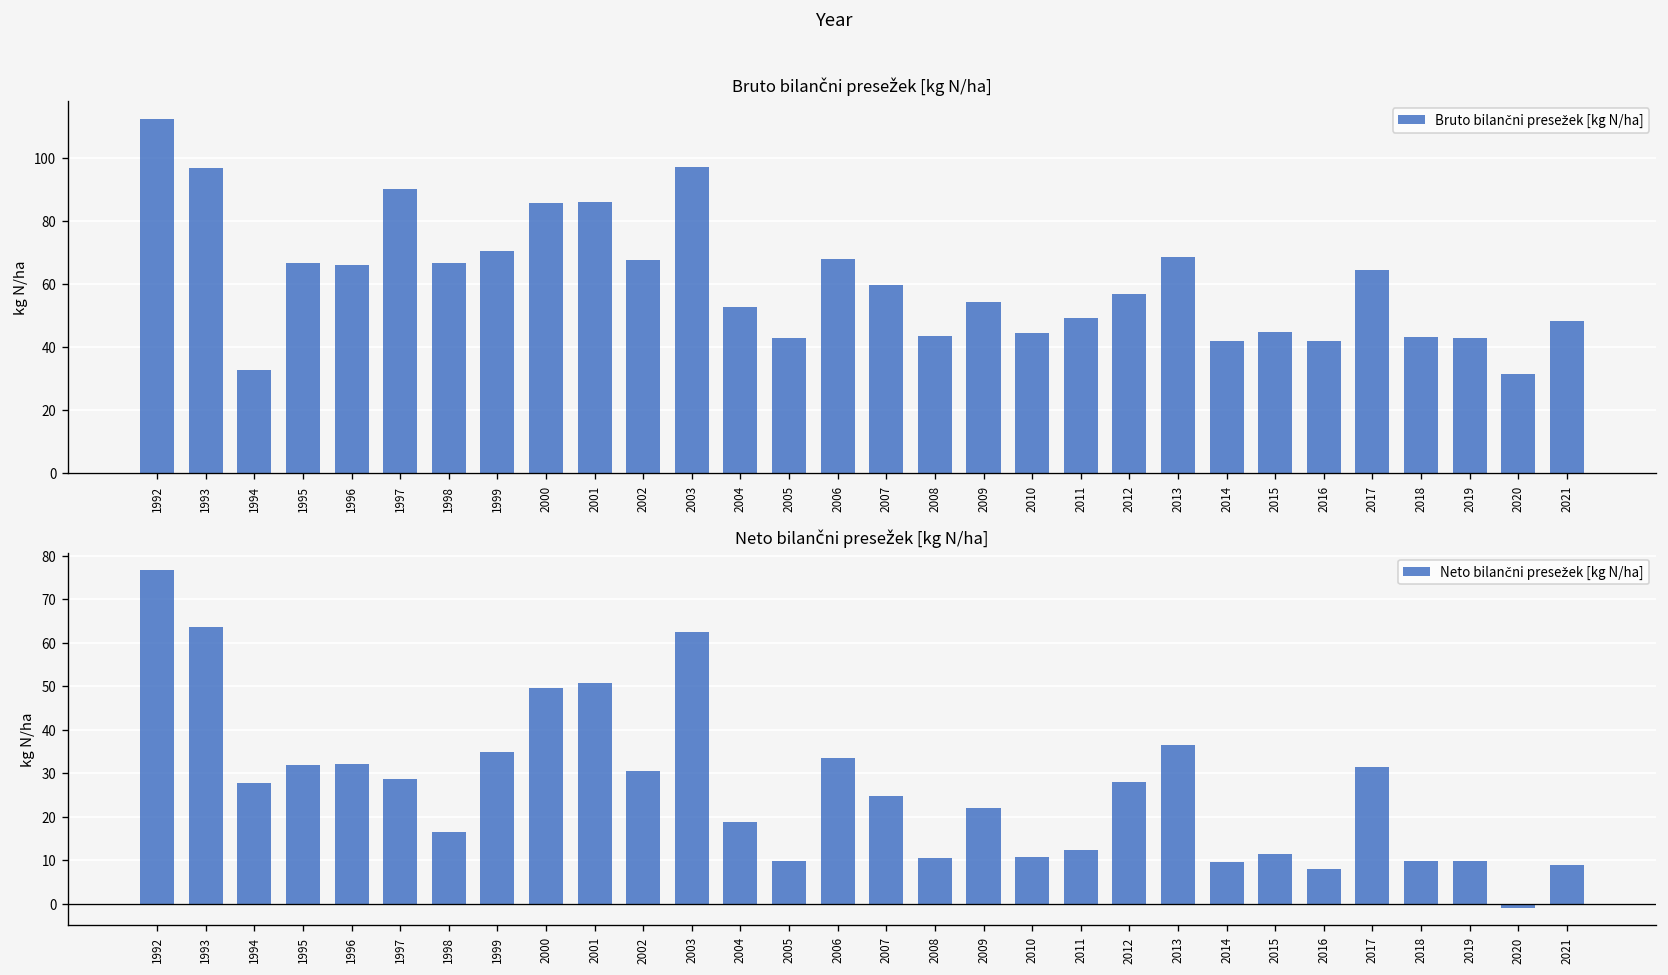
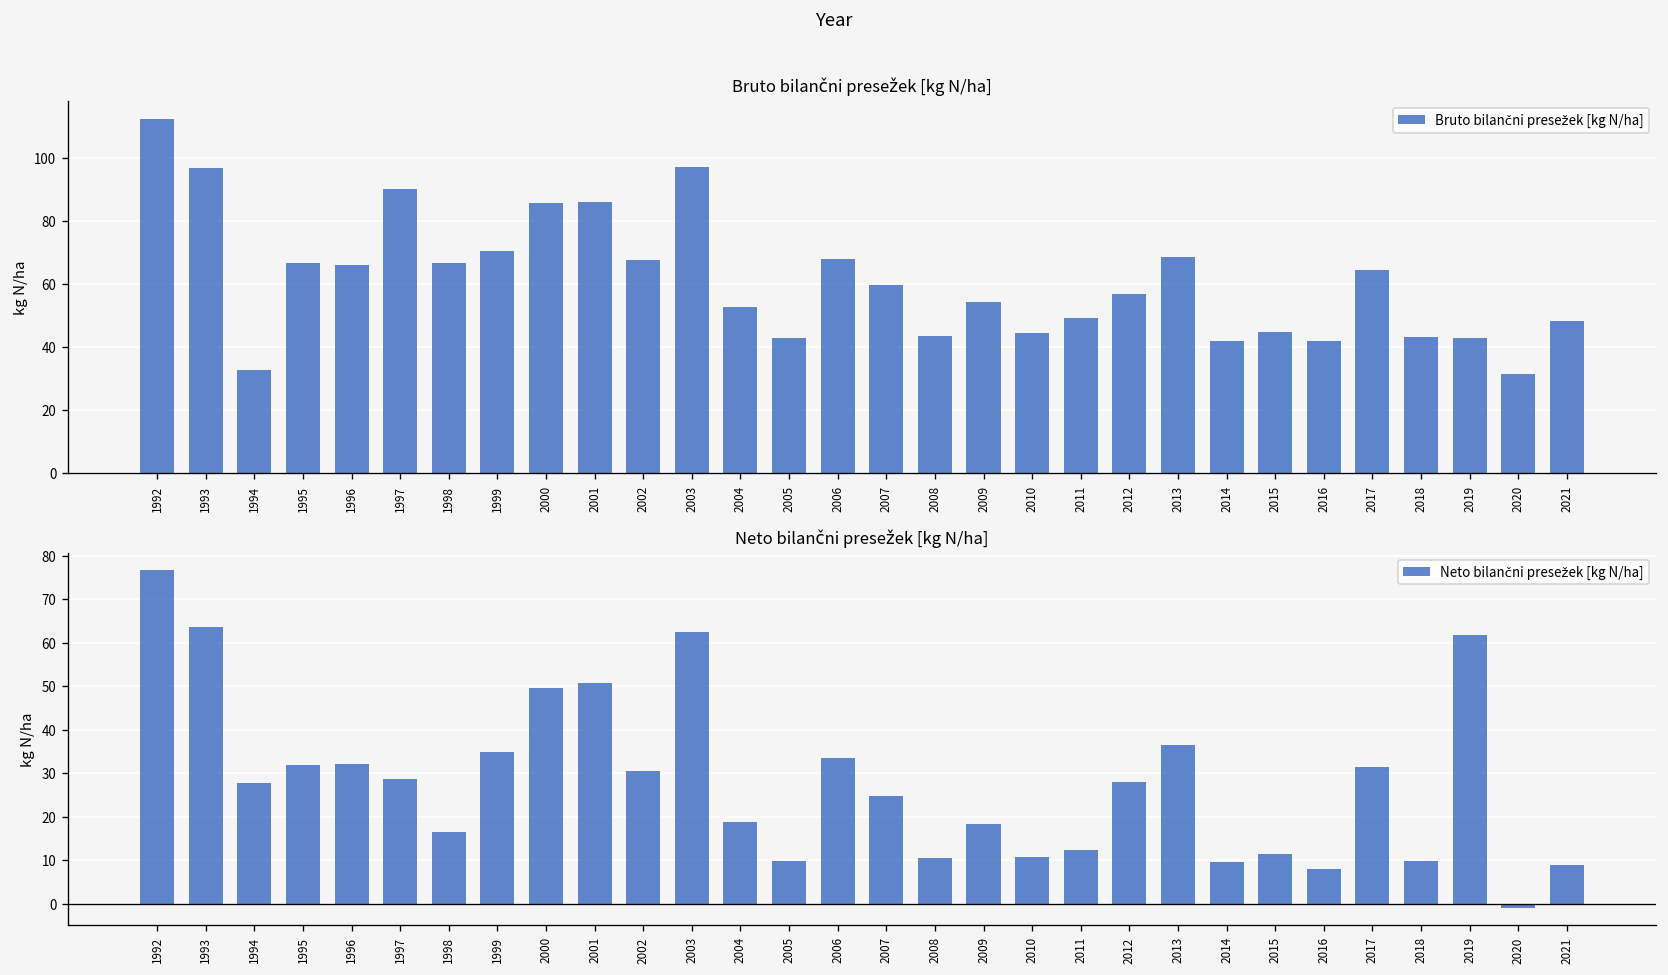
Neto bilančni presežek [kg N/ha], 2009: 22 -> 18
Neto bilančni presežek [kg N/ha], 2019: 10 -> 62
